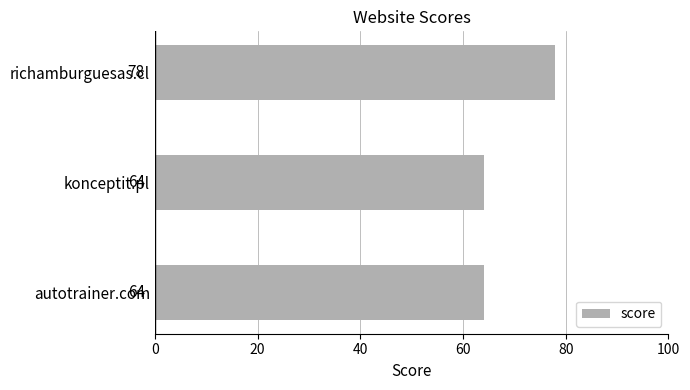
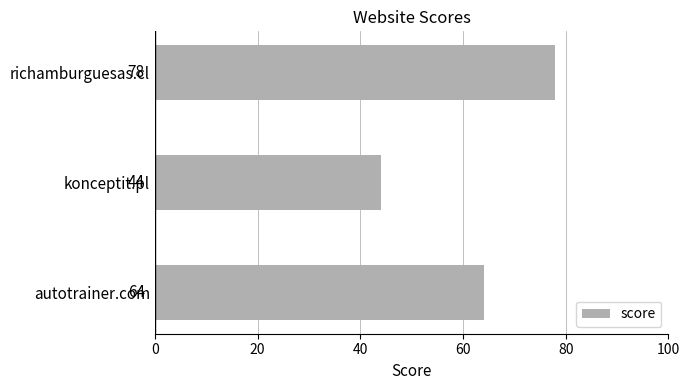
konceptit.pl: 64 -> 44
